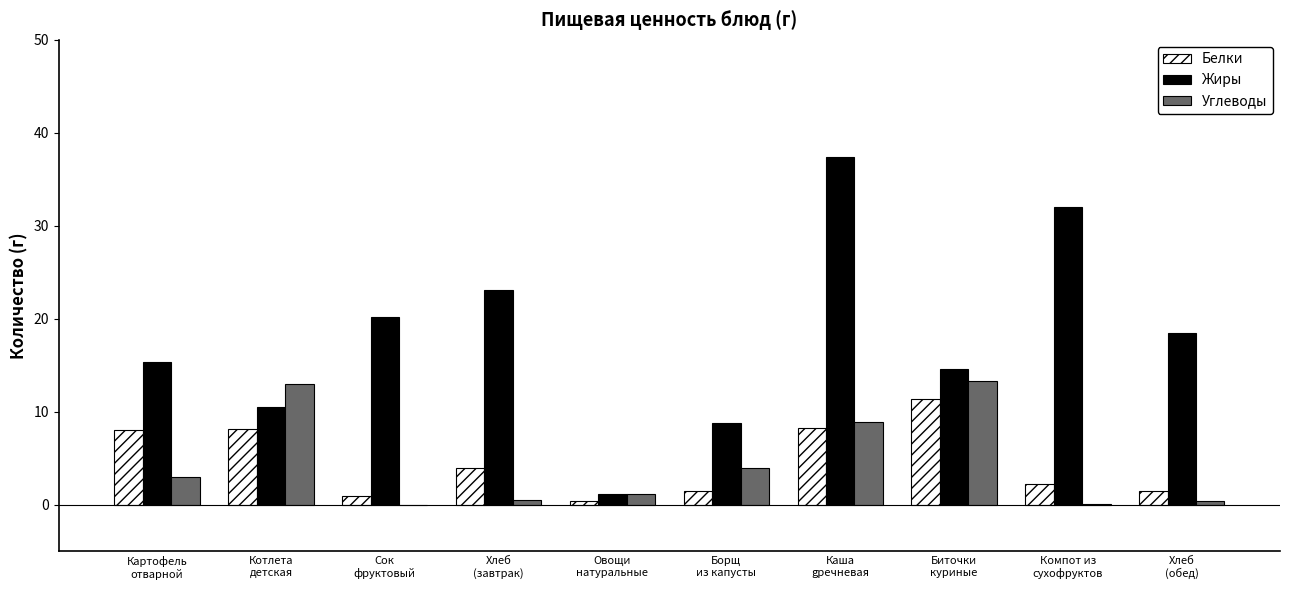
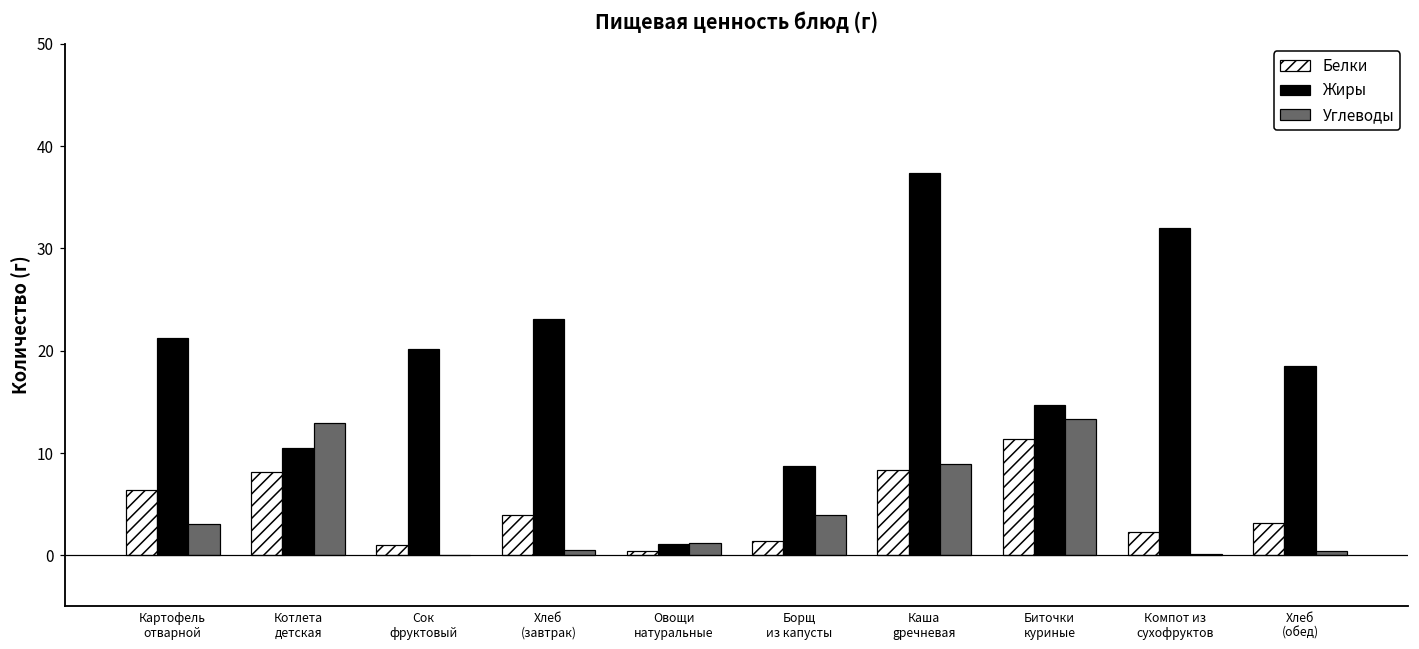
Белки, Картофель отварной: 8 -> 6
Жиры, Картофель отварной: 15 -> 21
Белки, Хлеб (обед): 1 -> 3
